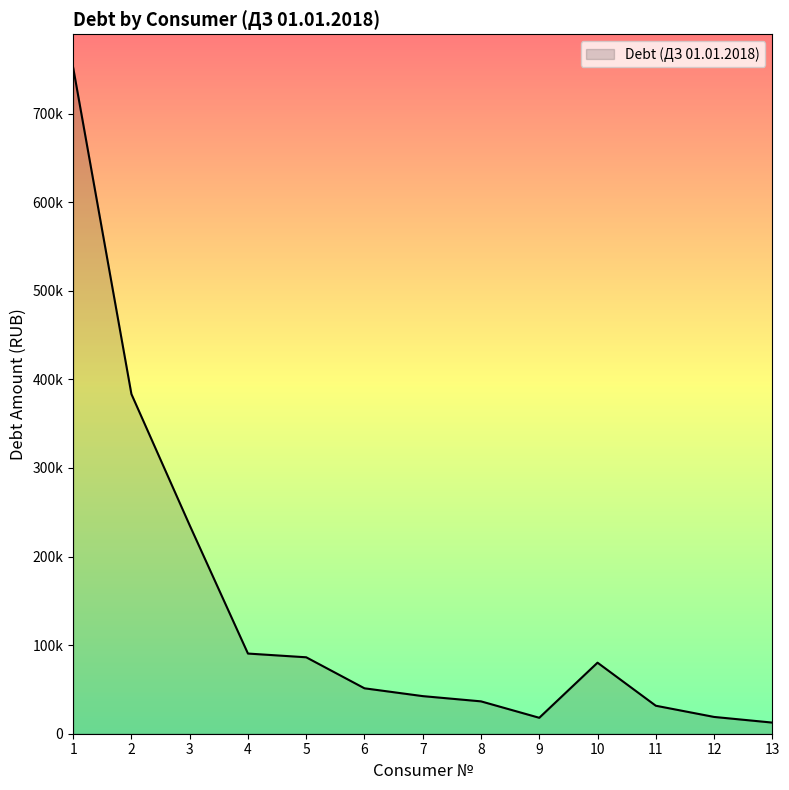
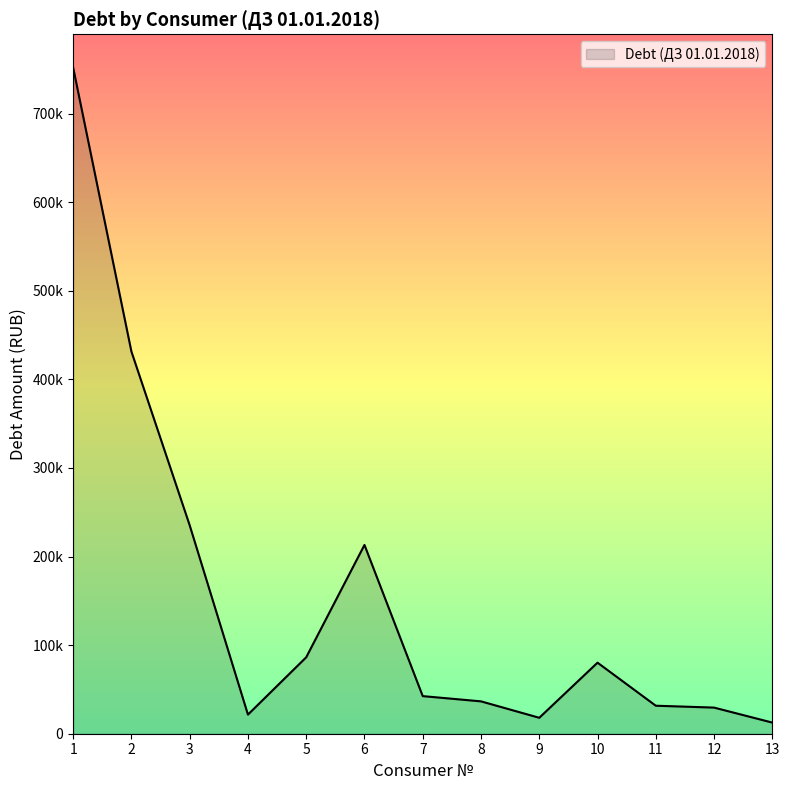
2: 380000 -> 430000
4: 90000 -> 20000
6: 50000 -> 210000
12: 20000 -> 30000
